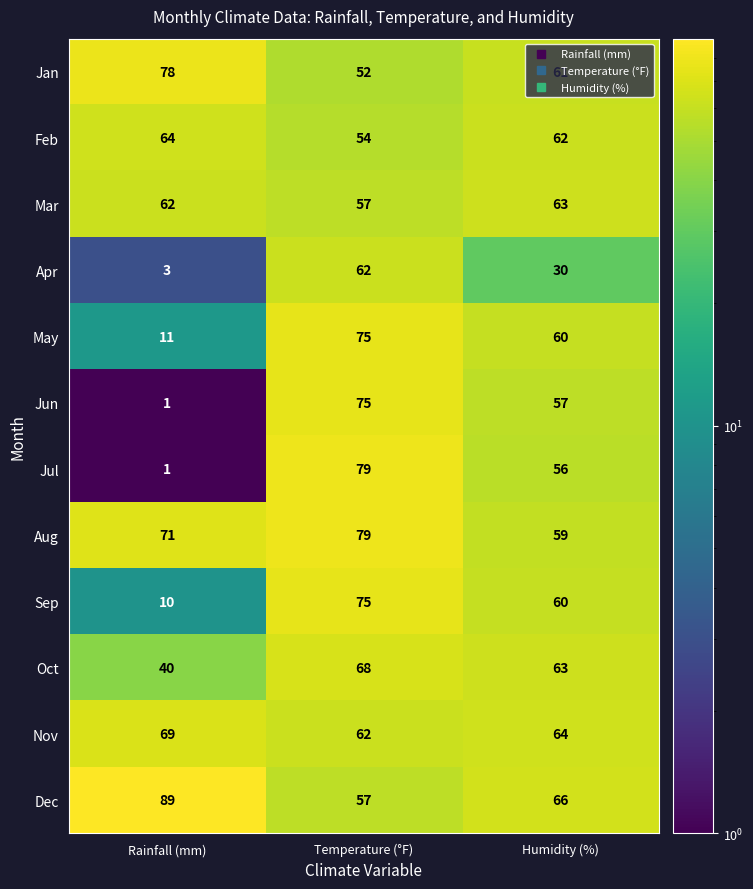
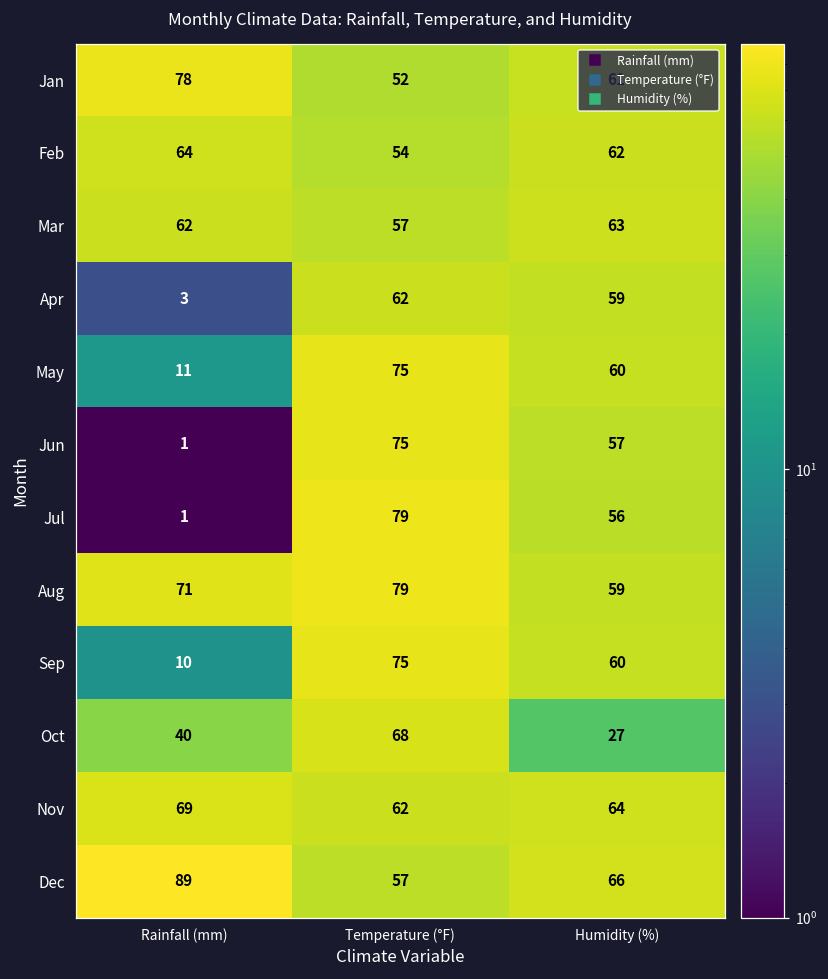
Apr, Humidity (%): 30 -> 59
Oct, Humidity (%): 63 -> 27
